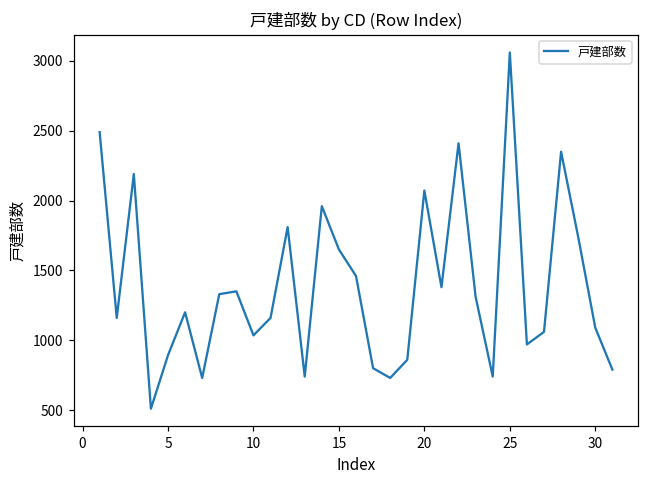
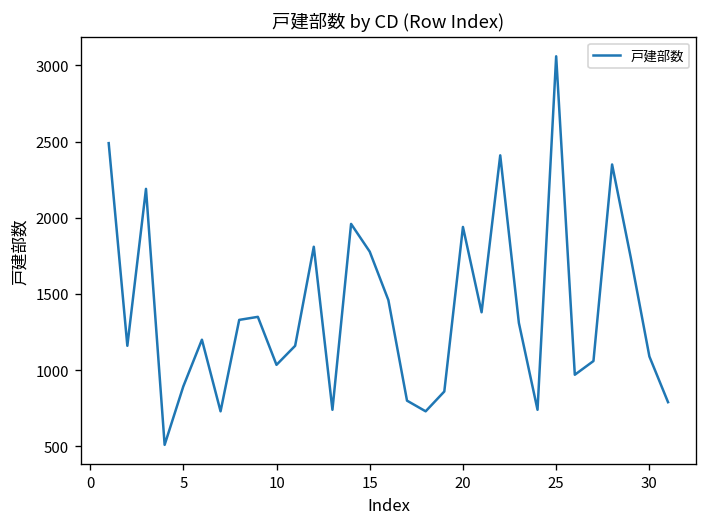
15: 1650 -> 1780
20: 2070 -> 1940
